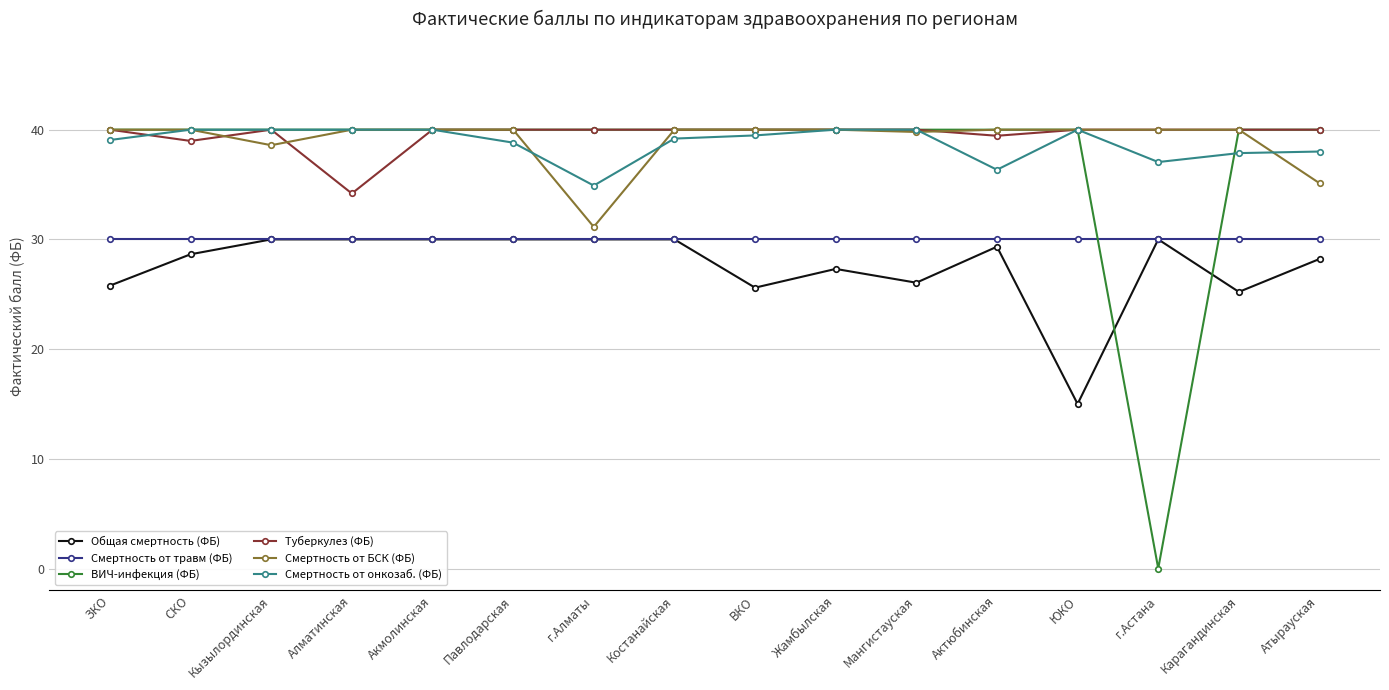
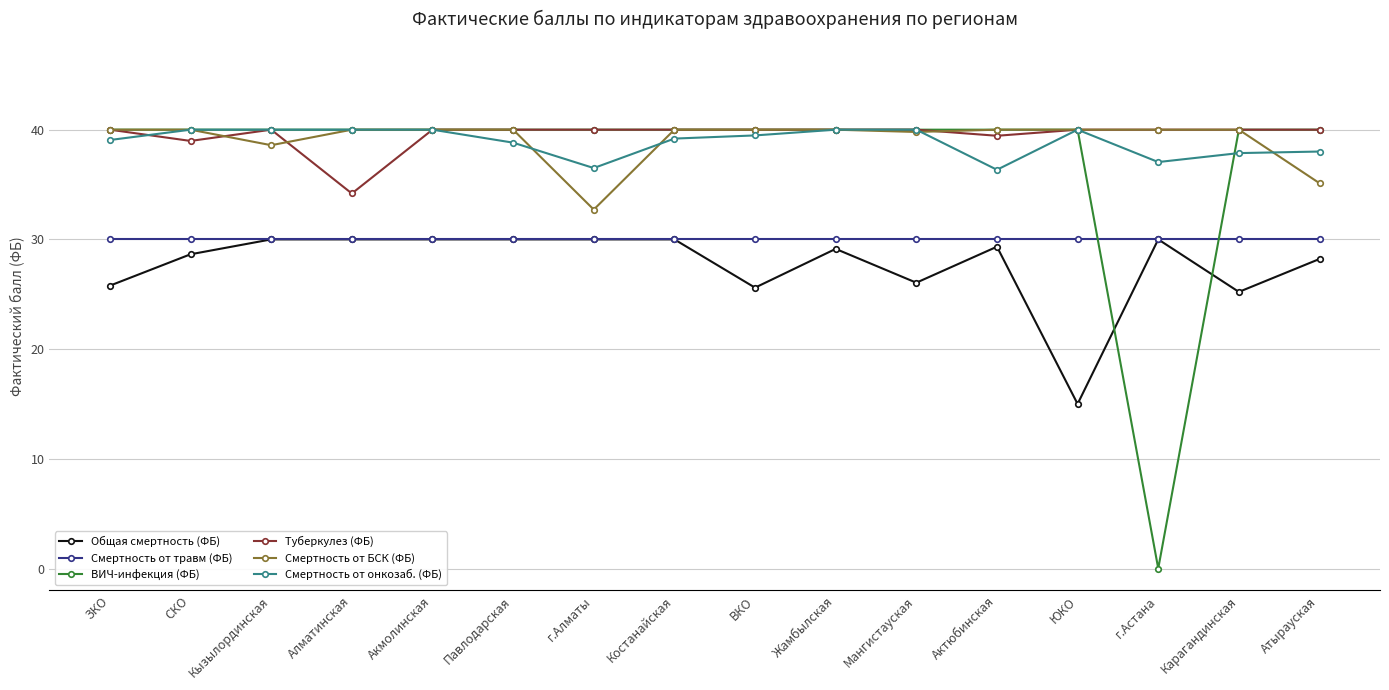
Смертность от БСК (ФБ), г.Алматы: 31.1 -> 32.7
Смертность от онкозаб. (ФБ), г.Алматы: 34.9 -> 36.5
Общая смертность (ФБ), Жамбылская: 27.3 -> 29.1
